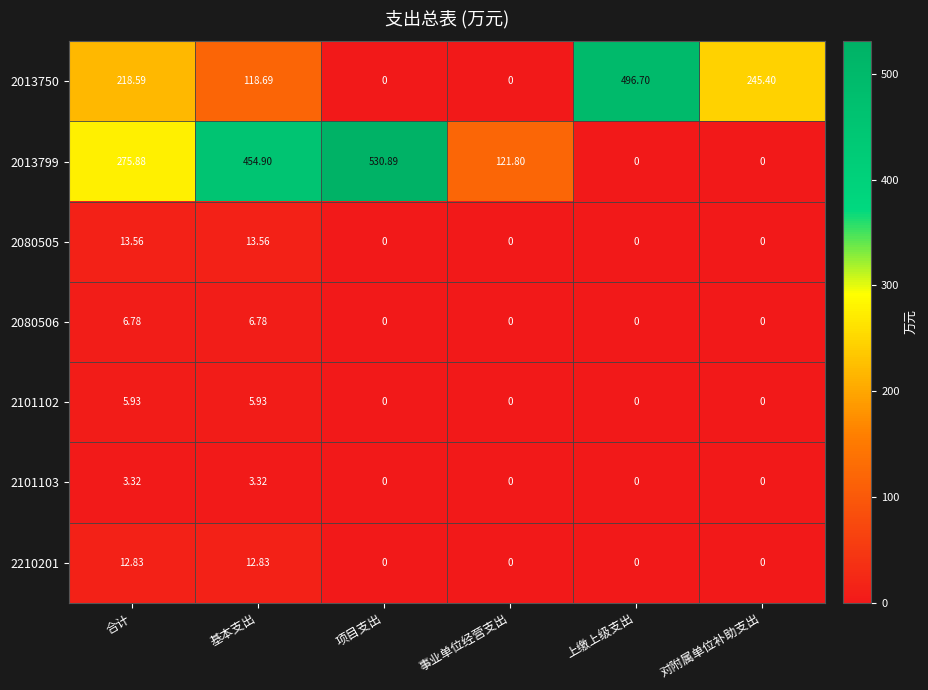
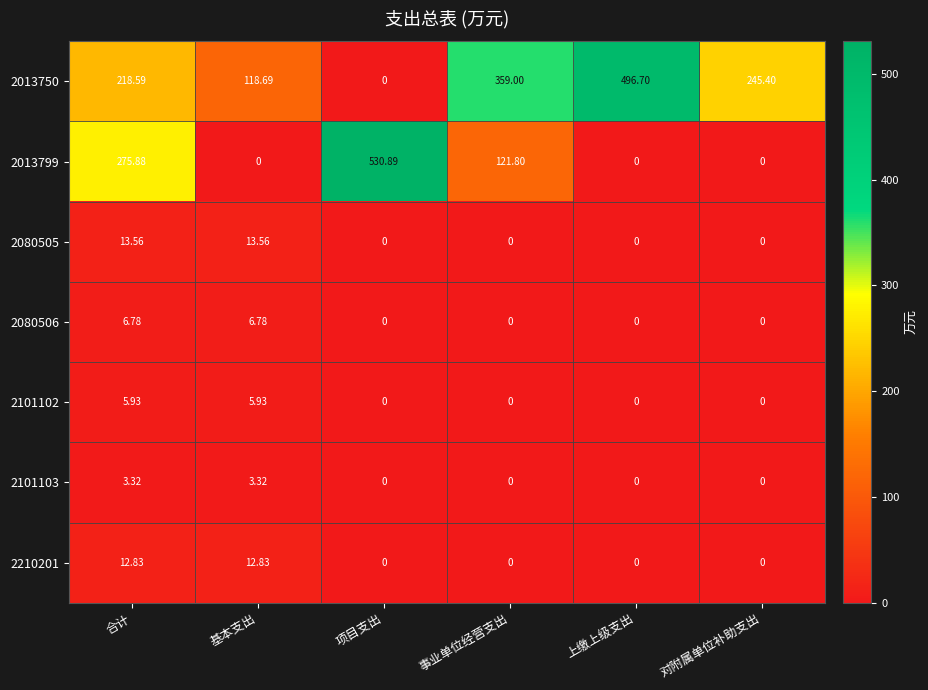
2013750, 事业单位经营支出: 0 -> 359.00
2013799, 基本支出: 454.90 -> 0
